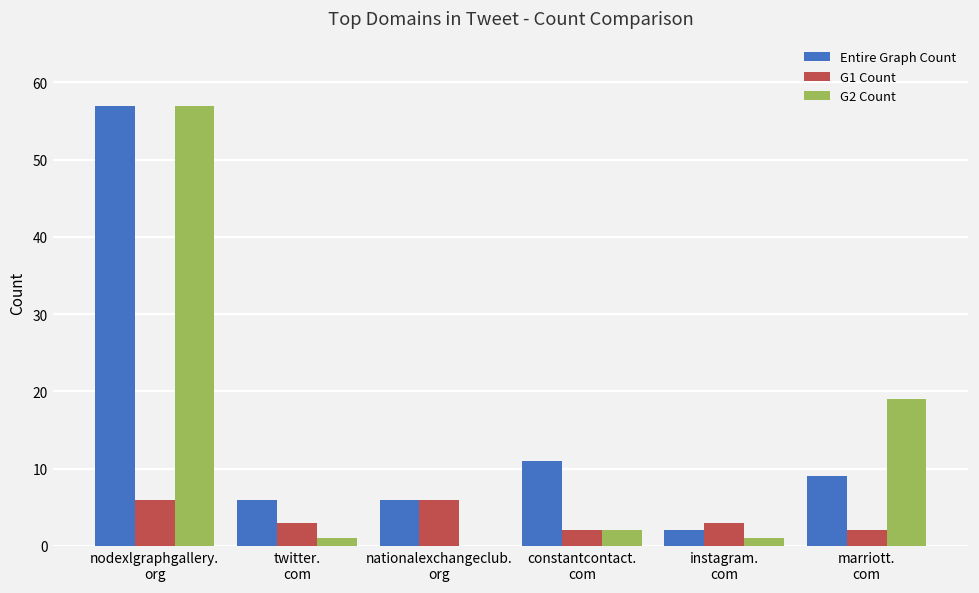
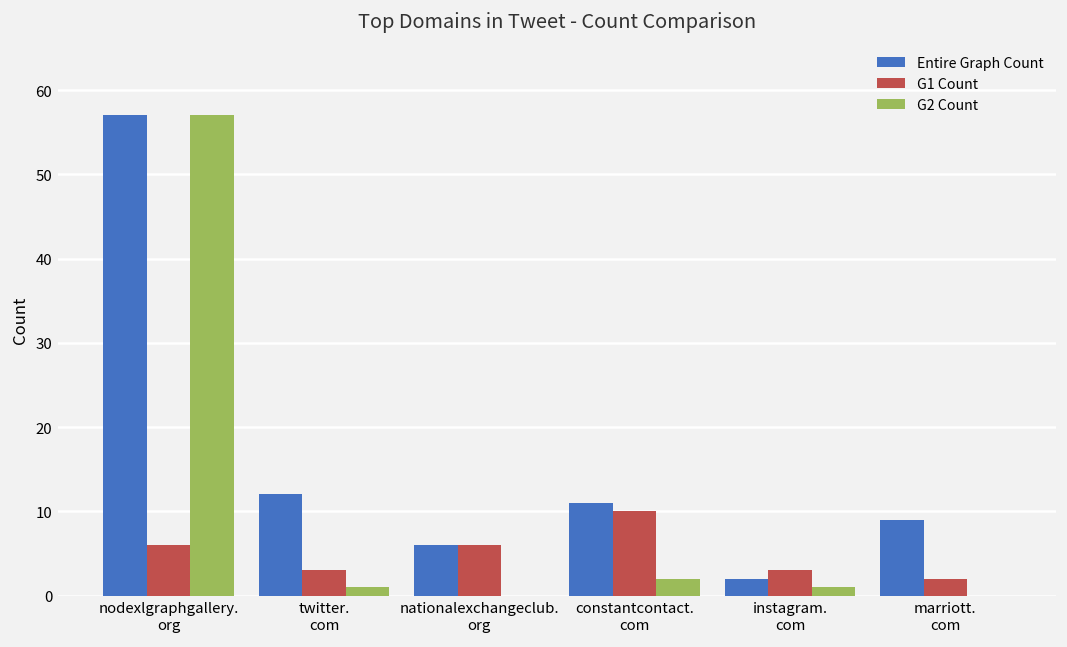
Entire Graph Count, twitter. com: 6 -> 12
G1 Count, constantcontact. com: 2 -> 10
G2 Count, marriott. com: 19 -> 0
